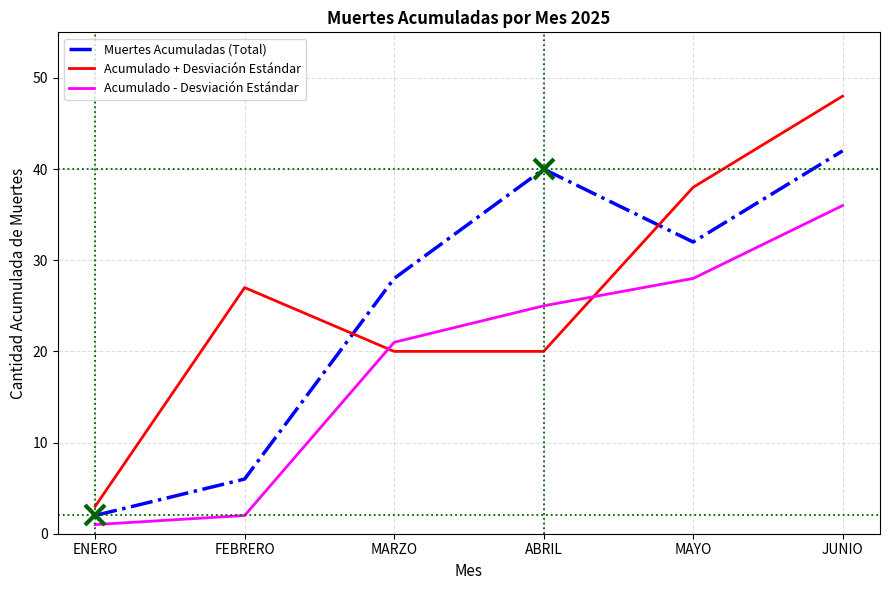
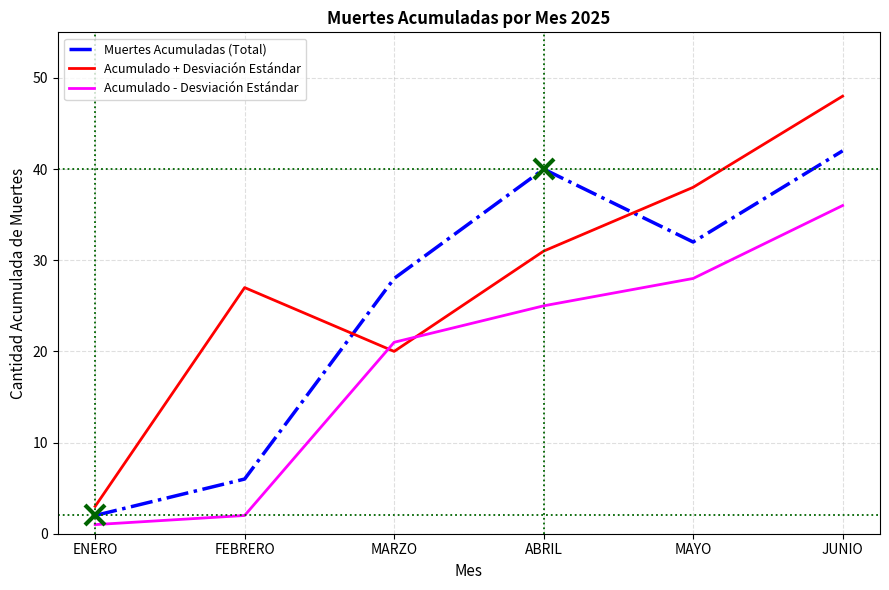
Acumulado + Desviación Estándar, ABRIL: 20 -> 31
